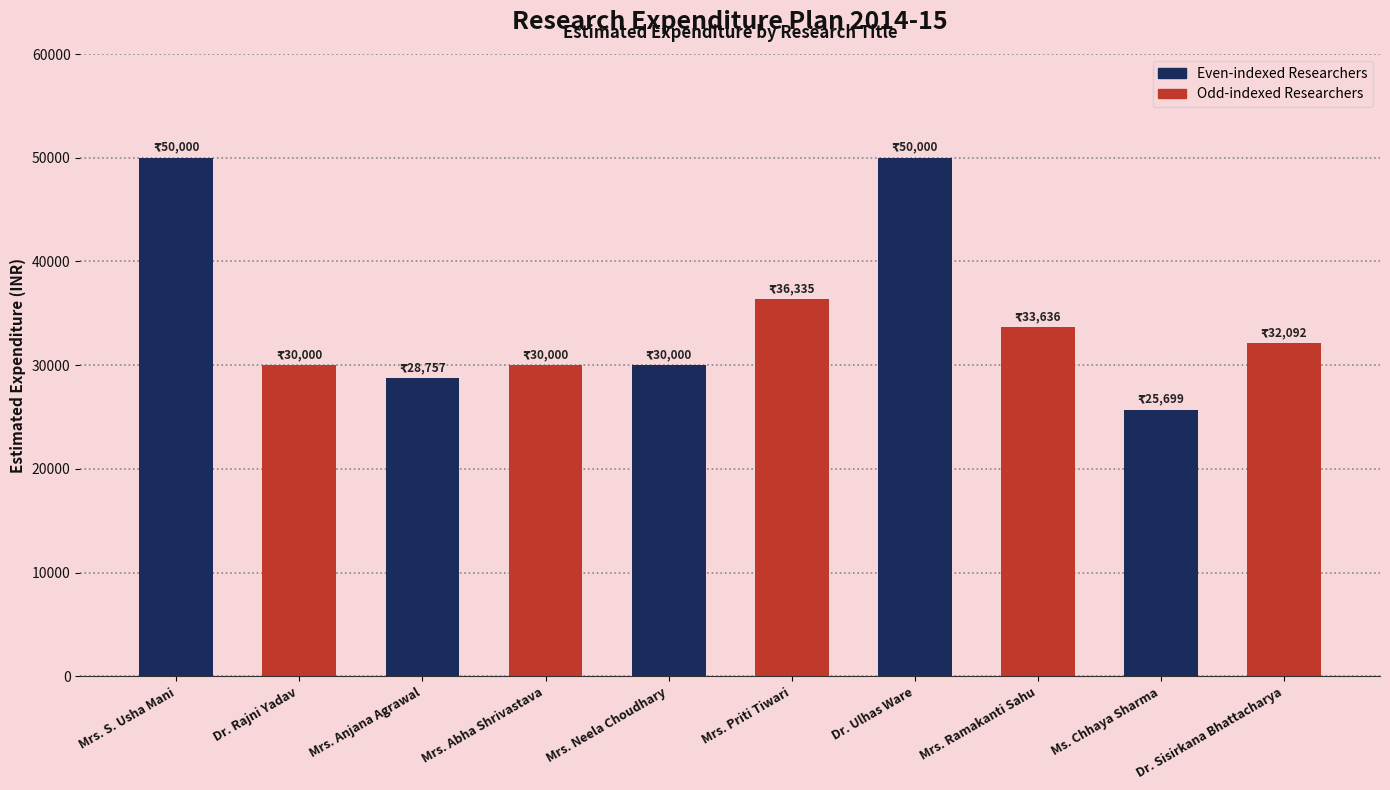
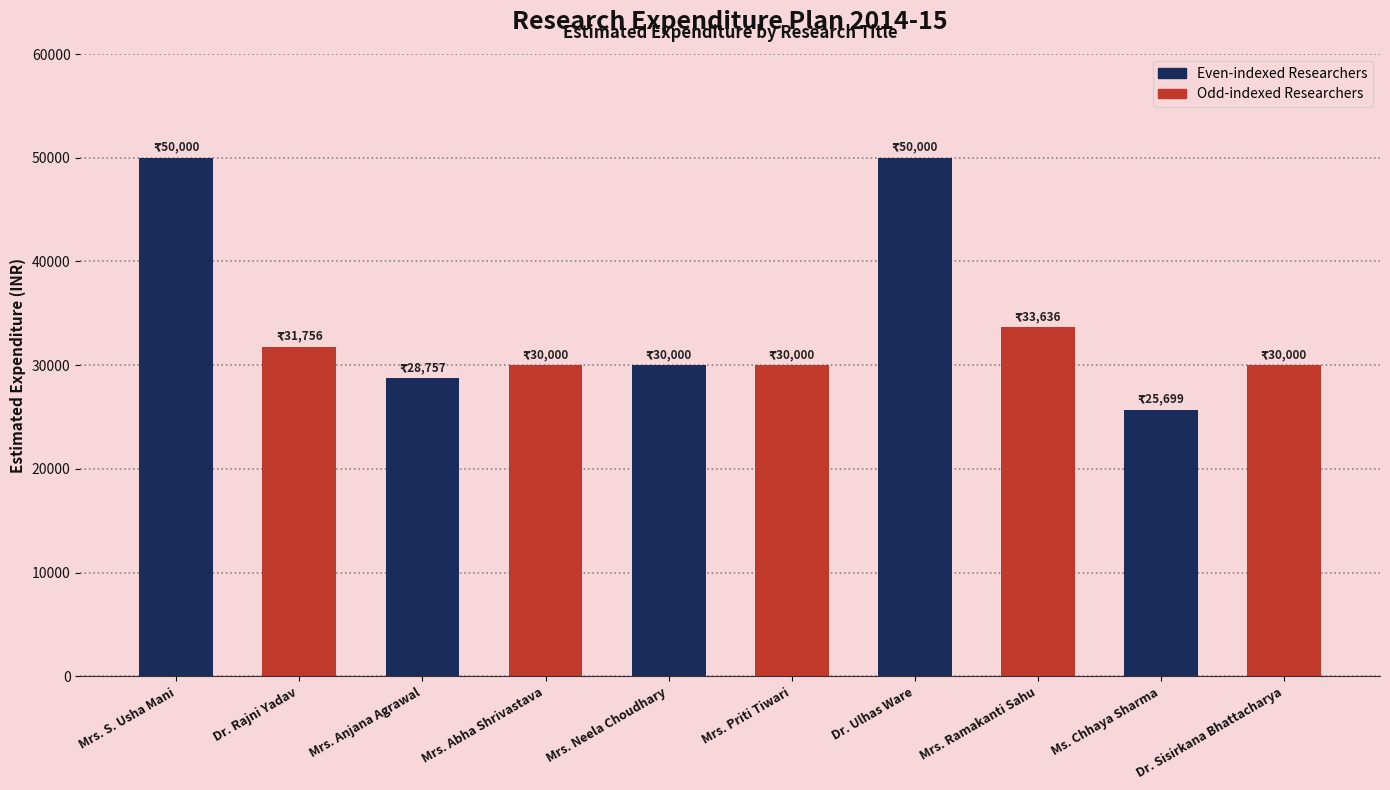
Dr. Rajni Yadav: 30,000 -> 31,756
Mrs. Priti Tiwari: 36,335 -> 30,000
Dr. Sisirkana Bhattacharya: 32,092 -> 30,000
